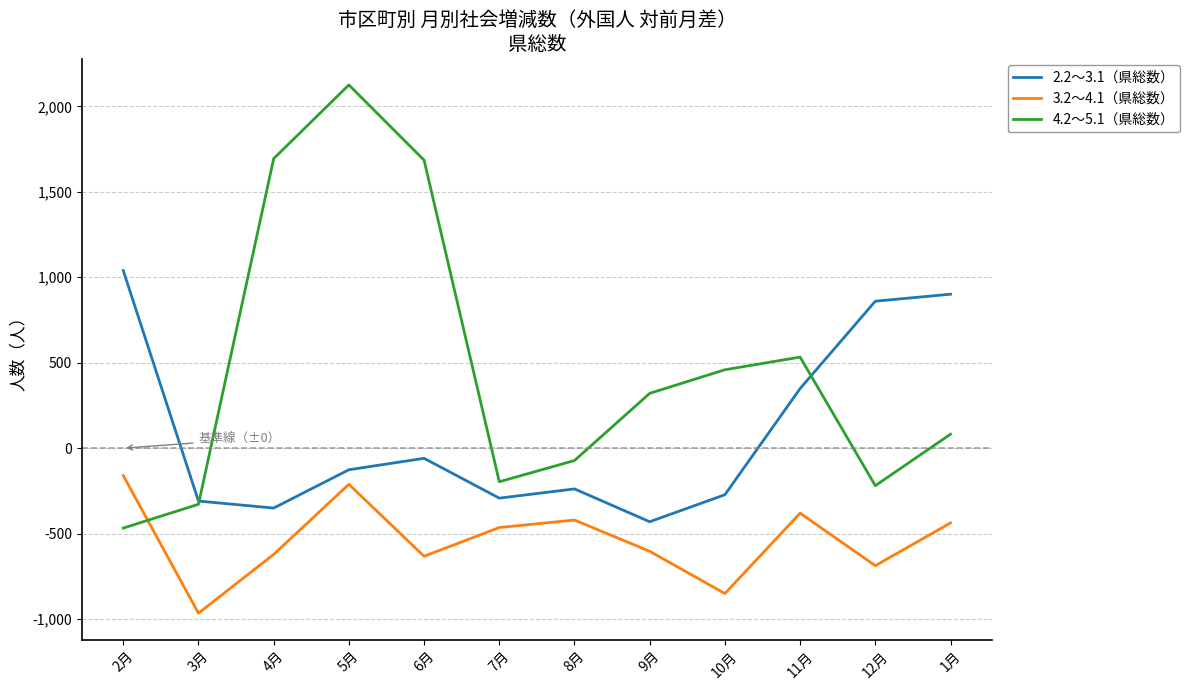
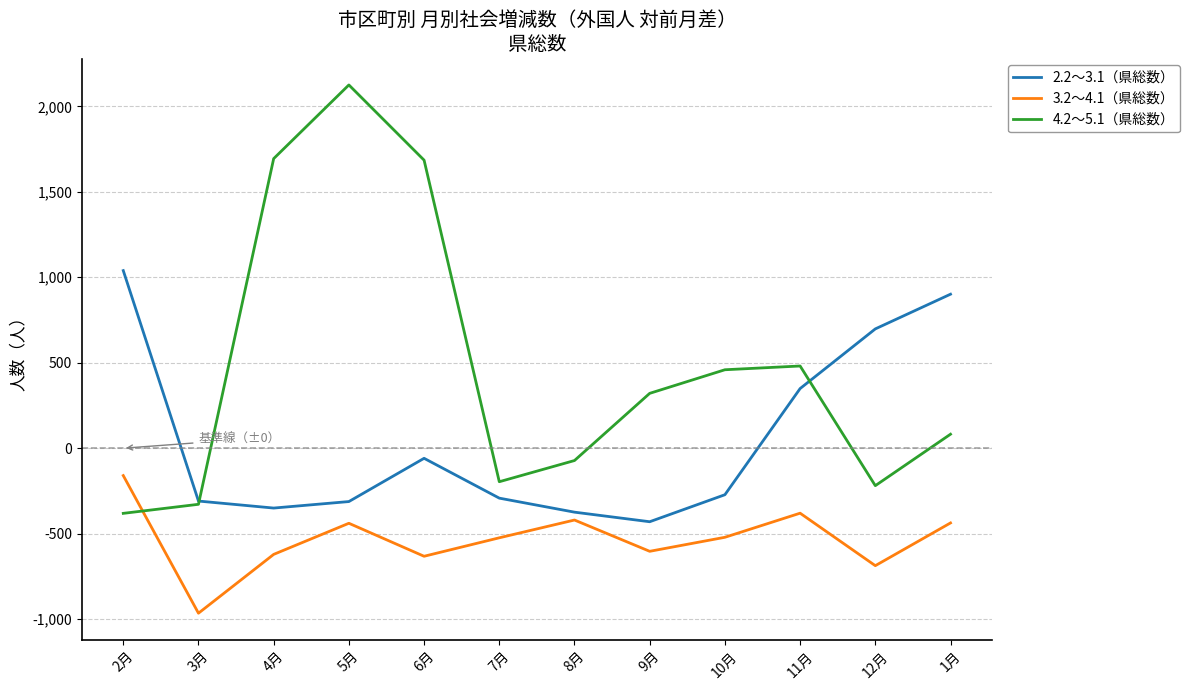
4.2～5.1（県総数）, 2月: -470 -> -380
2.2～3.1（県総数）, 5月: -130 -> -310
3.2～4.1（県総数）, 5月: -210 -> -440
3.2～4.1（県総数）, 7月: -460 -> -520
2.2～3.1（県総数）, 8月: -240 -> -370
3.2～4.1（県総数）, 10月: -850 -> -520
4.2～5.1（県総数）, 11月: 530 -> 480
2.2～3.1（県総数）, 12月: 860 -> 700
